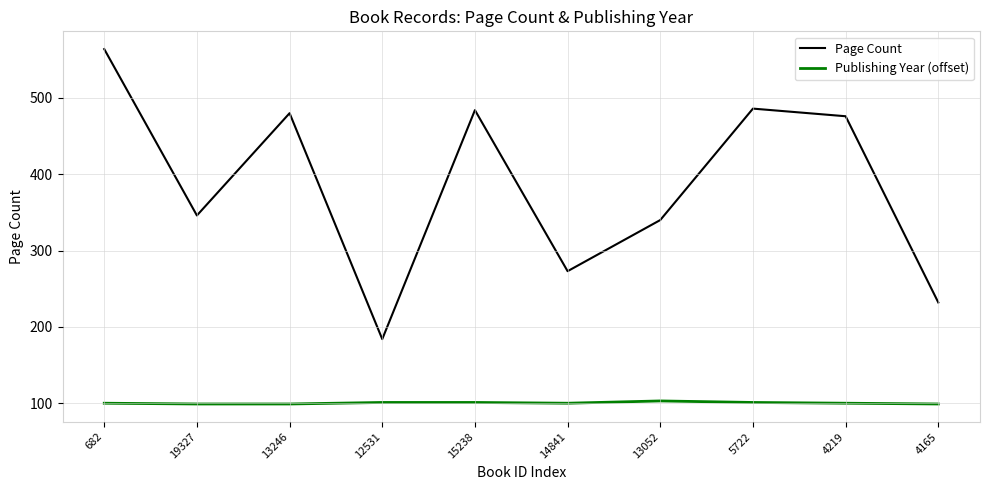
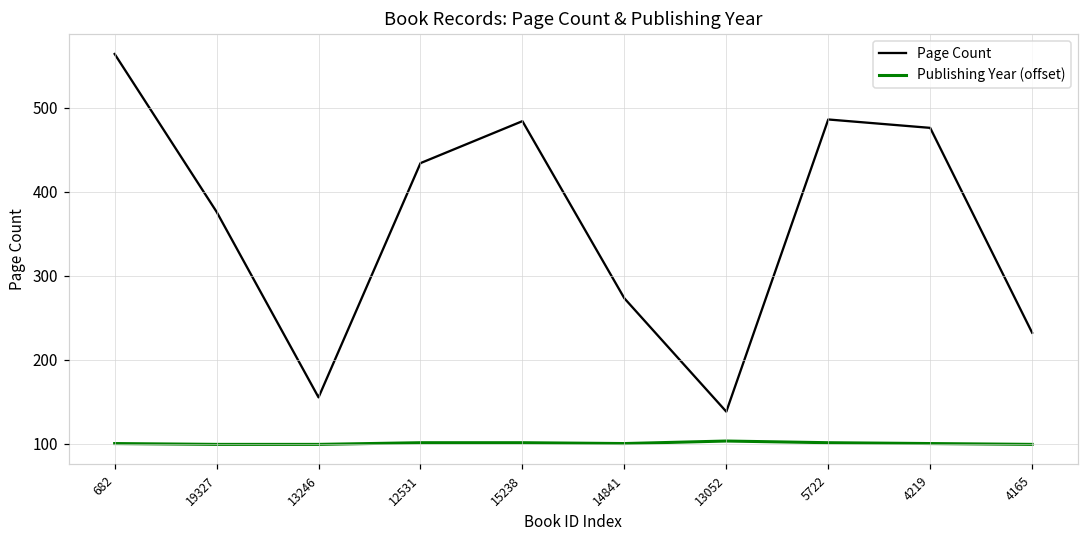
Page Count, 19327: 350 -> 380
Page Count, 13246: 480 -> 160
Page Count, 12531: 180 -> 430
Page Count, 13052: 340 -> 140
